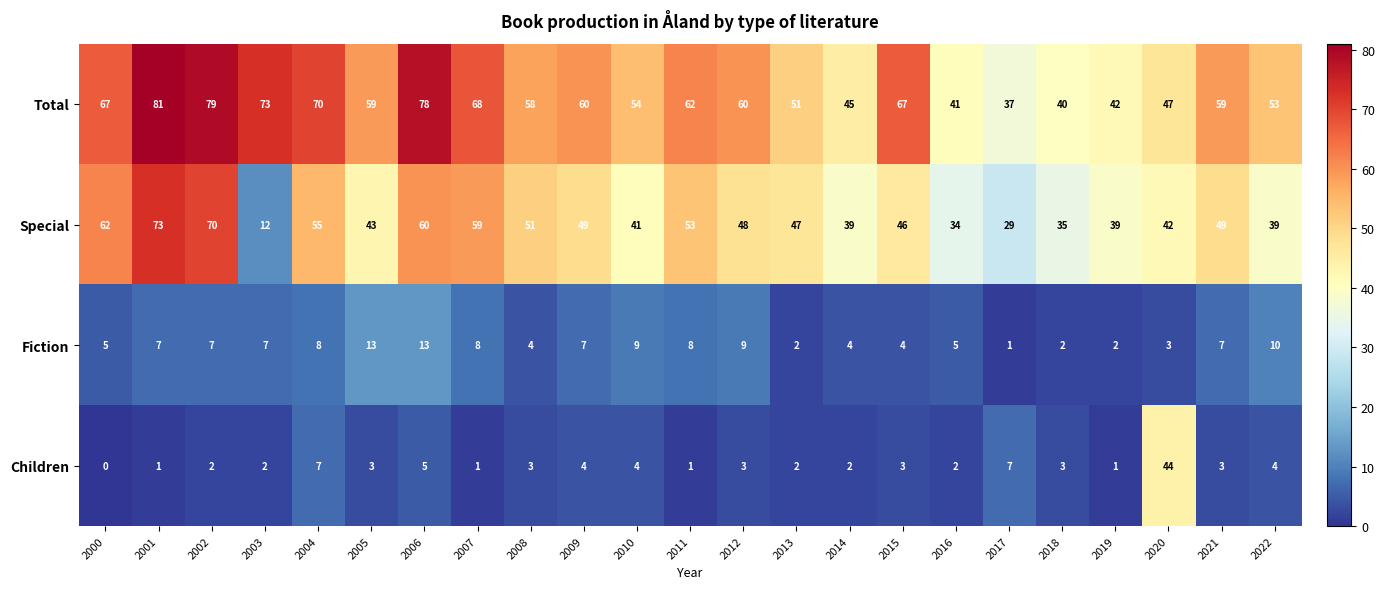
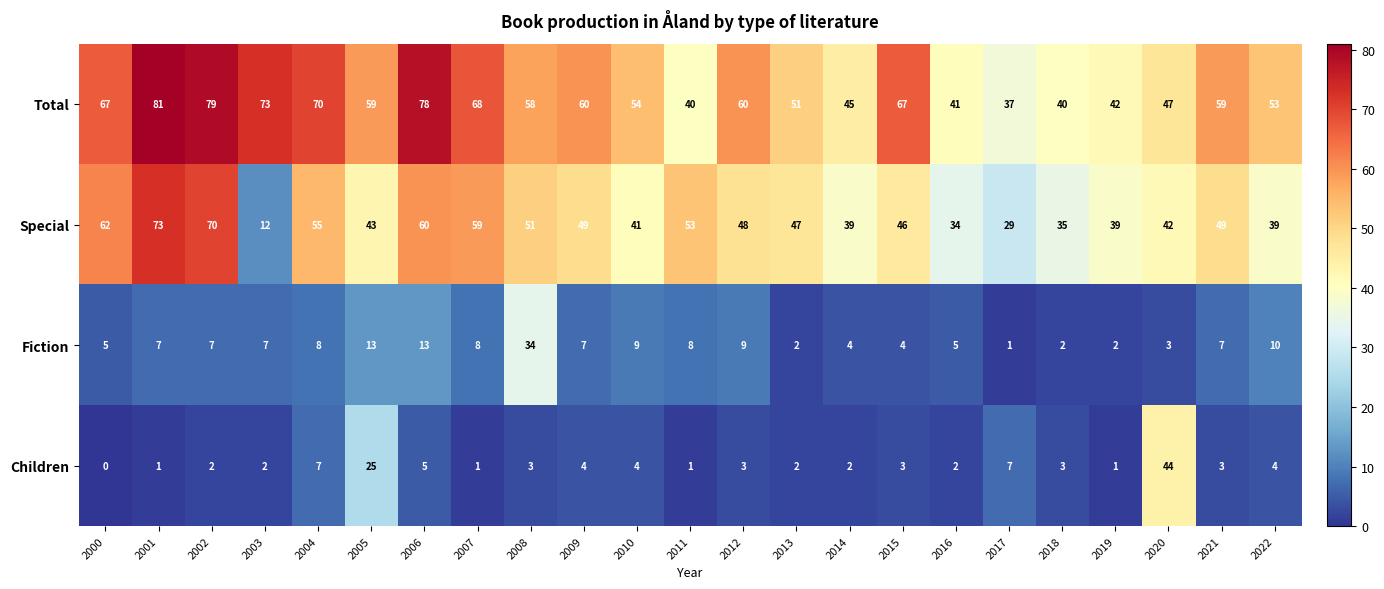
Total, 2011: 62 -> 40
Fiction, 2008: 4 -> 34
Children, 2005: 3 -> 25
